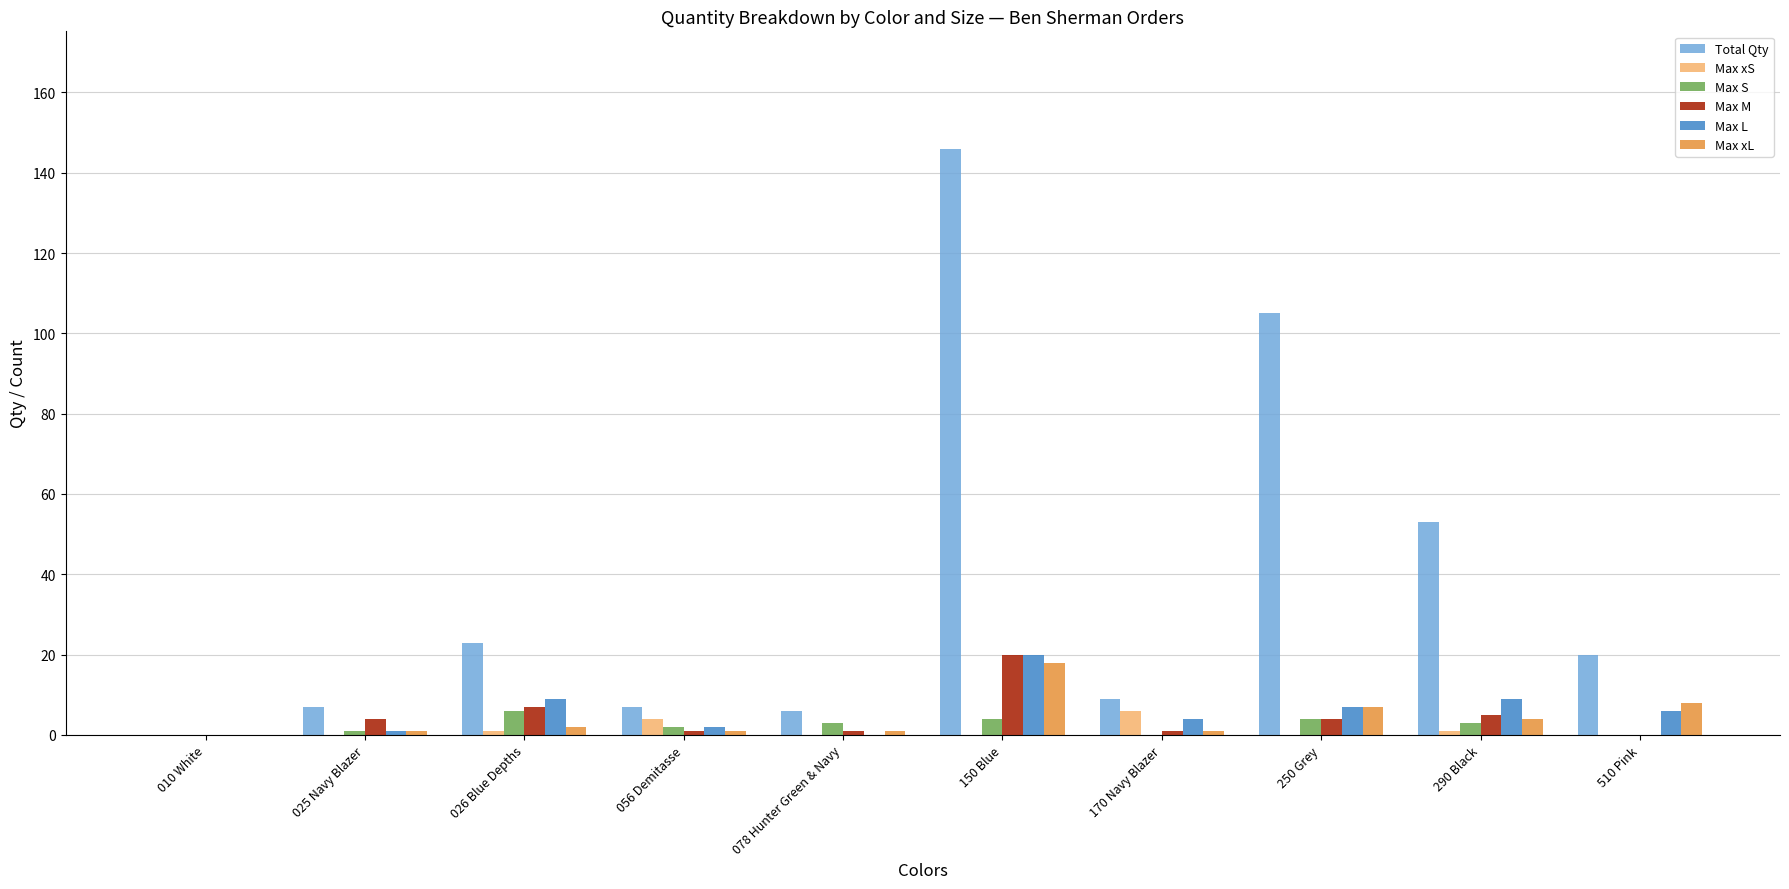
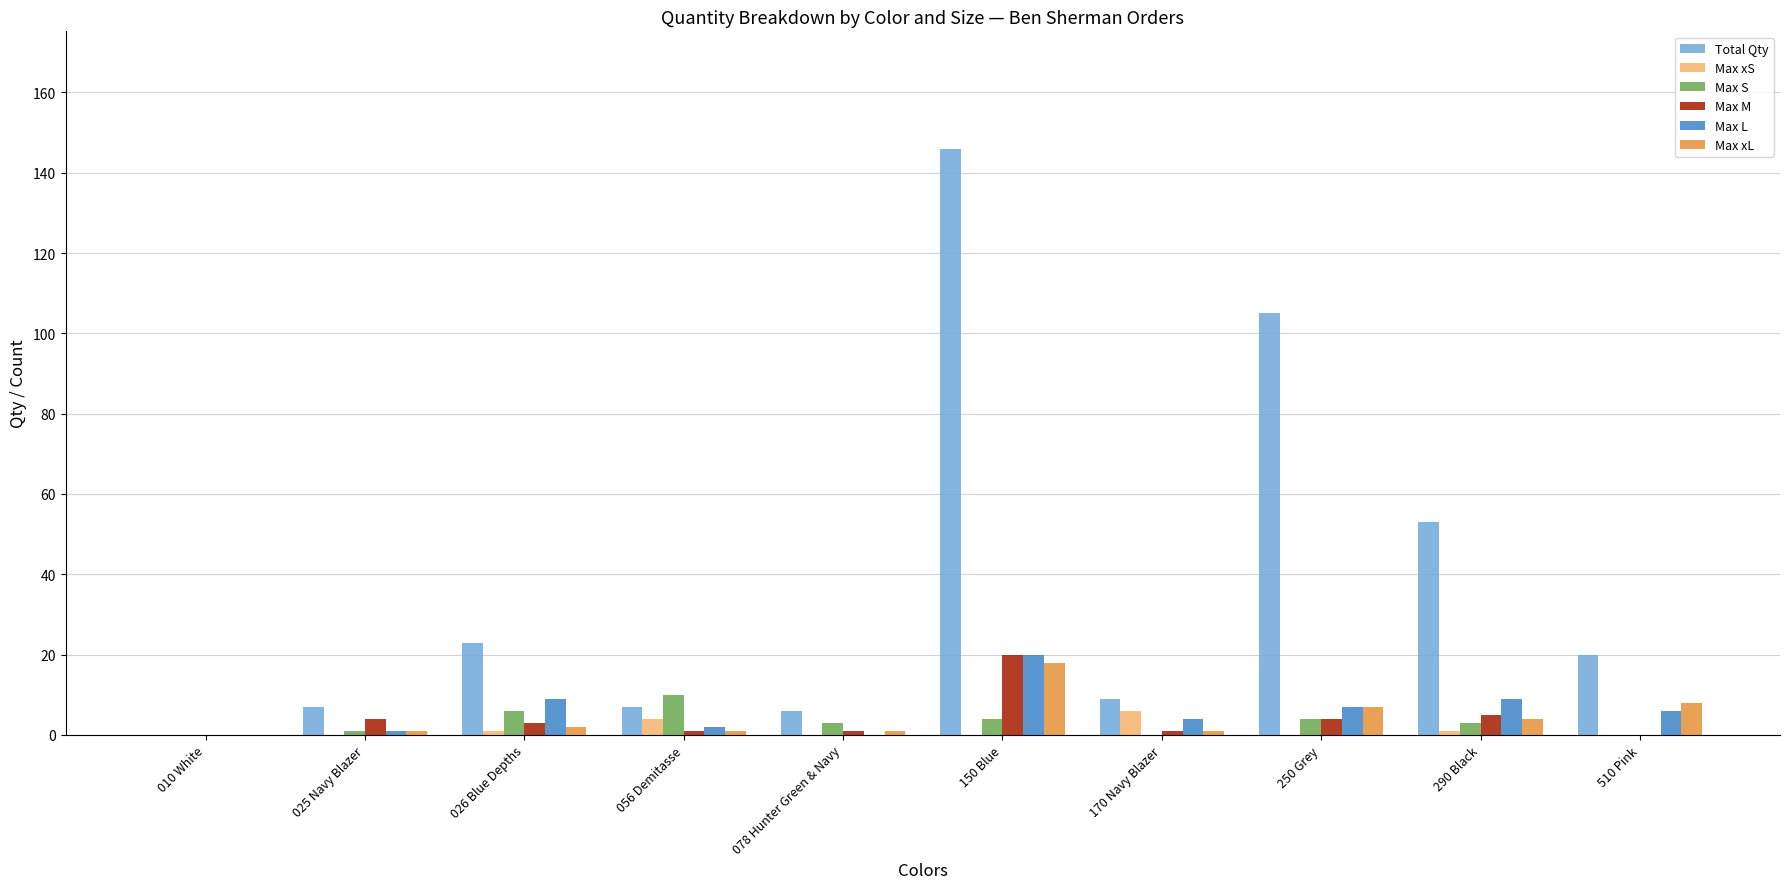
Max M, 026 Blue Depths: 7 -> 3
Max S, 056 Demitasse: 2 -> 10
